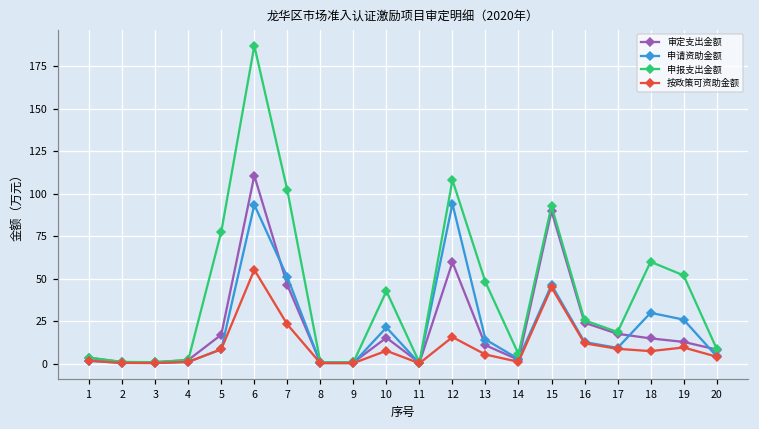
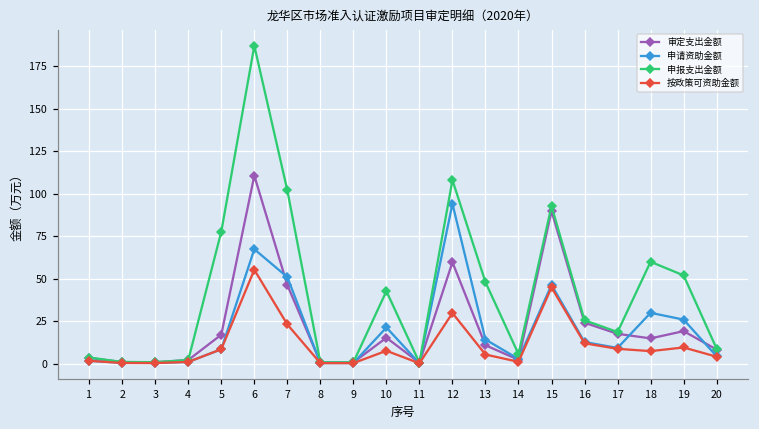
申请资助金额, 6: 94 -> 67
按政策可资助金额, 12: 16 -> 30
审定支出金额, 19: 13 -> 19
